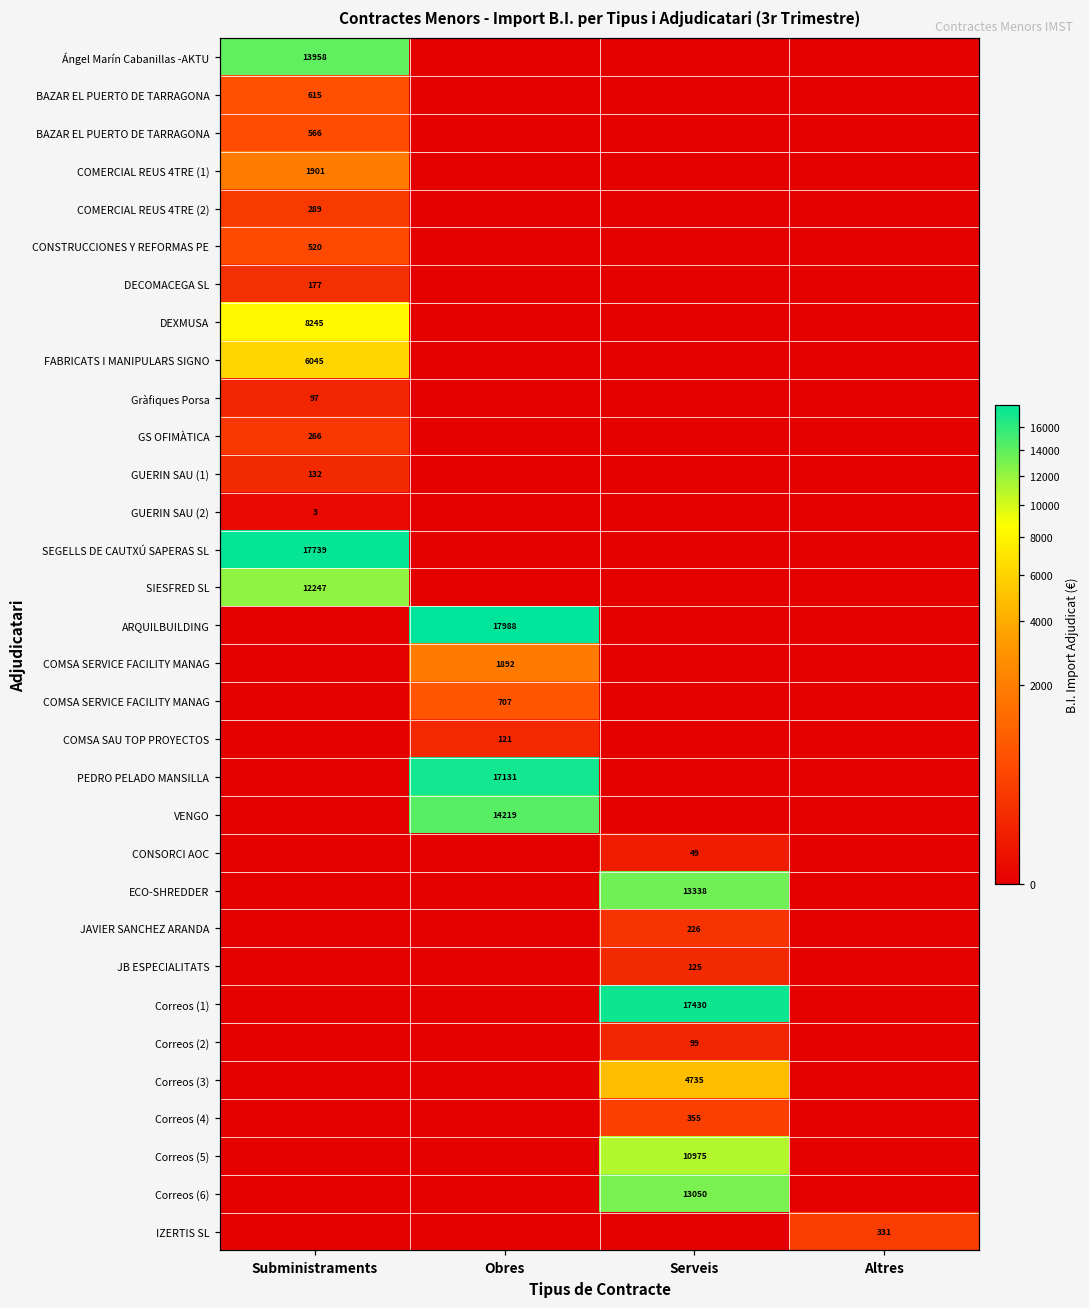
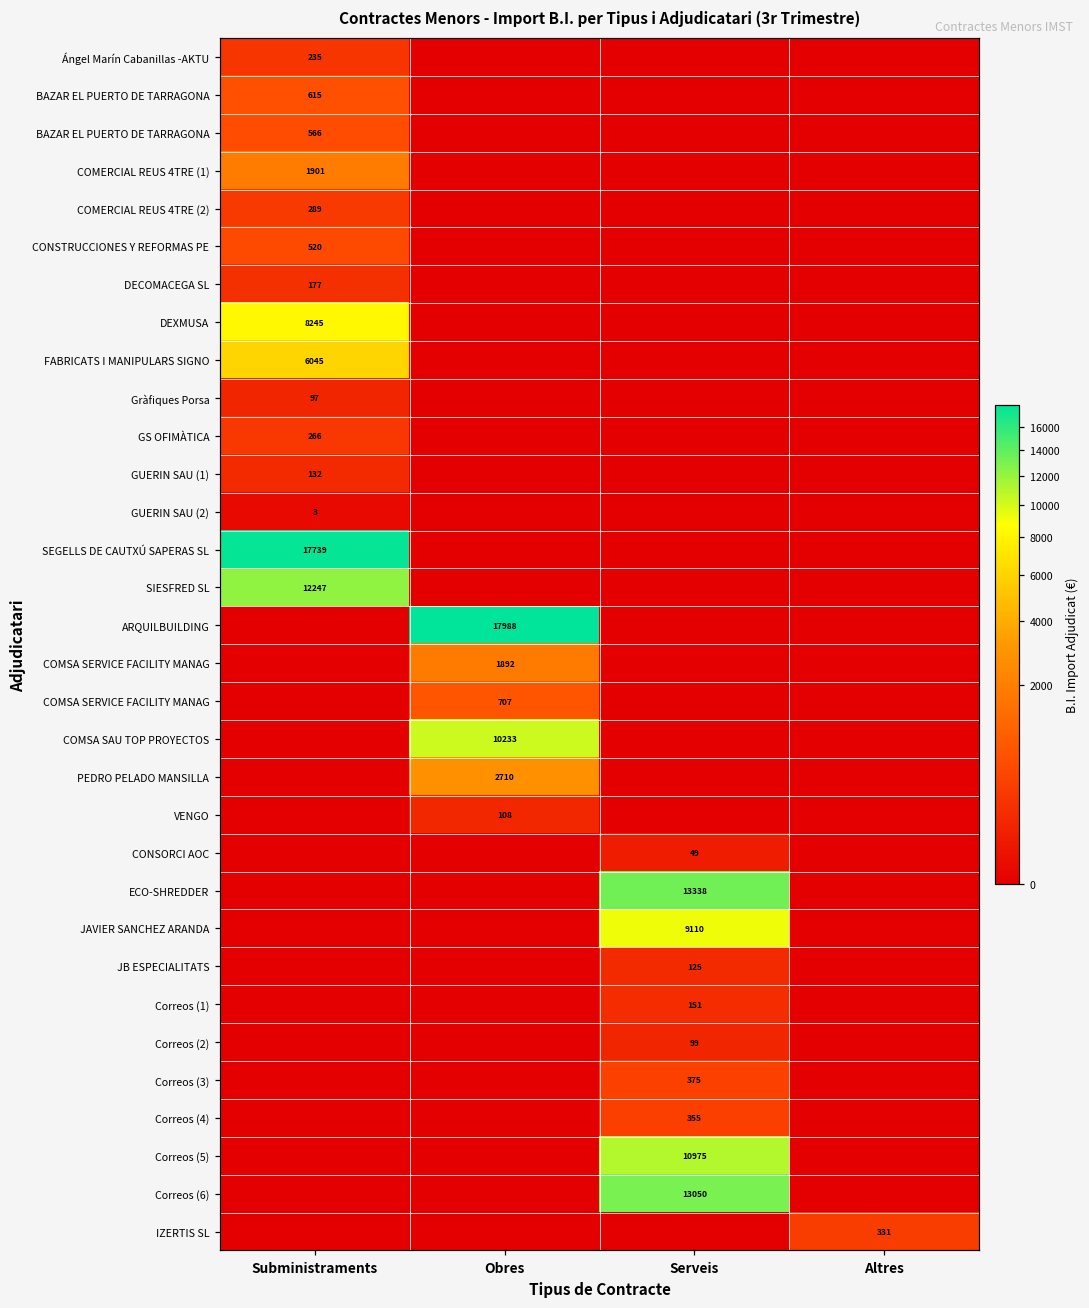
Ángel Marín Cabanillas -AKTU, Subministraments: 13958 -> 235
COMSA SAU TOP PROYECTOS, Obres: 121 -> 10233
PEDRO PELADO MANSILLA, Obres: 17131 -> 2710
VENGO, Obres: 14219 -> 108
JAVIER SANCHEZ ARANDA, Serveis: 226 -> 9110
Correos (1), Serveis: 17430 -> 151
Correos (3), Serveis: 4735 -> 375
